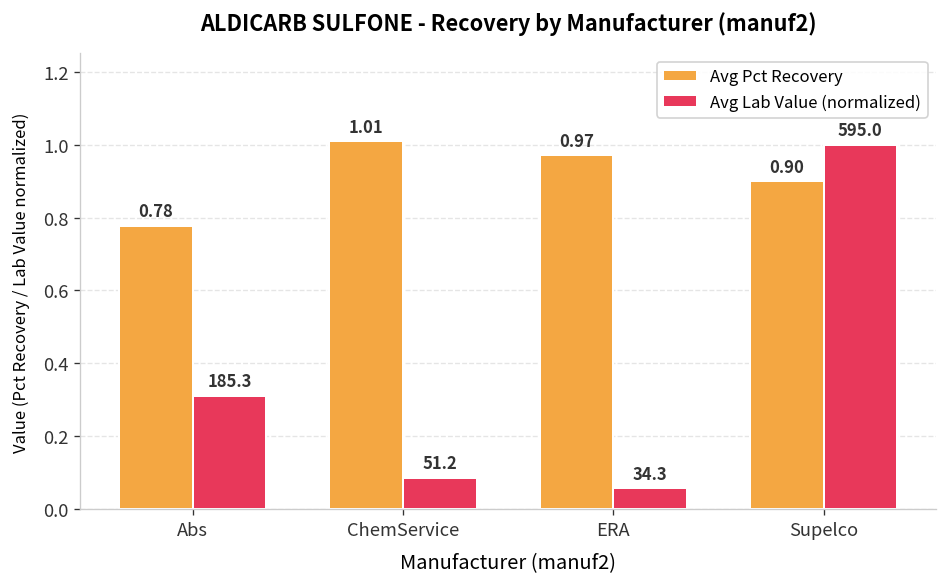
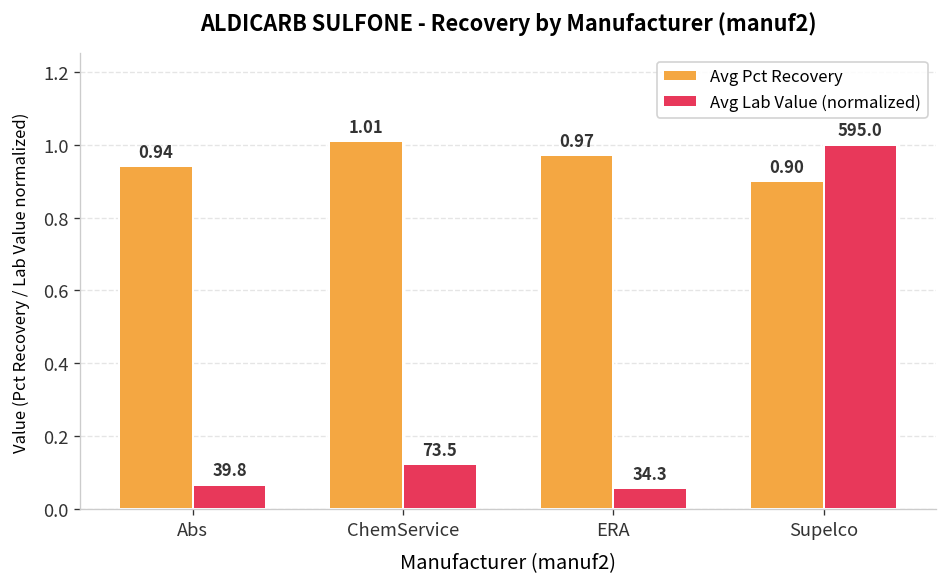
Avg Pct Recovery, Abs: 0.78 -> 0.94
Avg Lab Value (normalized), Abs: 185.3 -> 39.8
Avg Lab Value (normalized), ChemService: 51.2 -> 73.5
